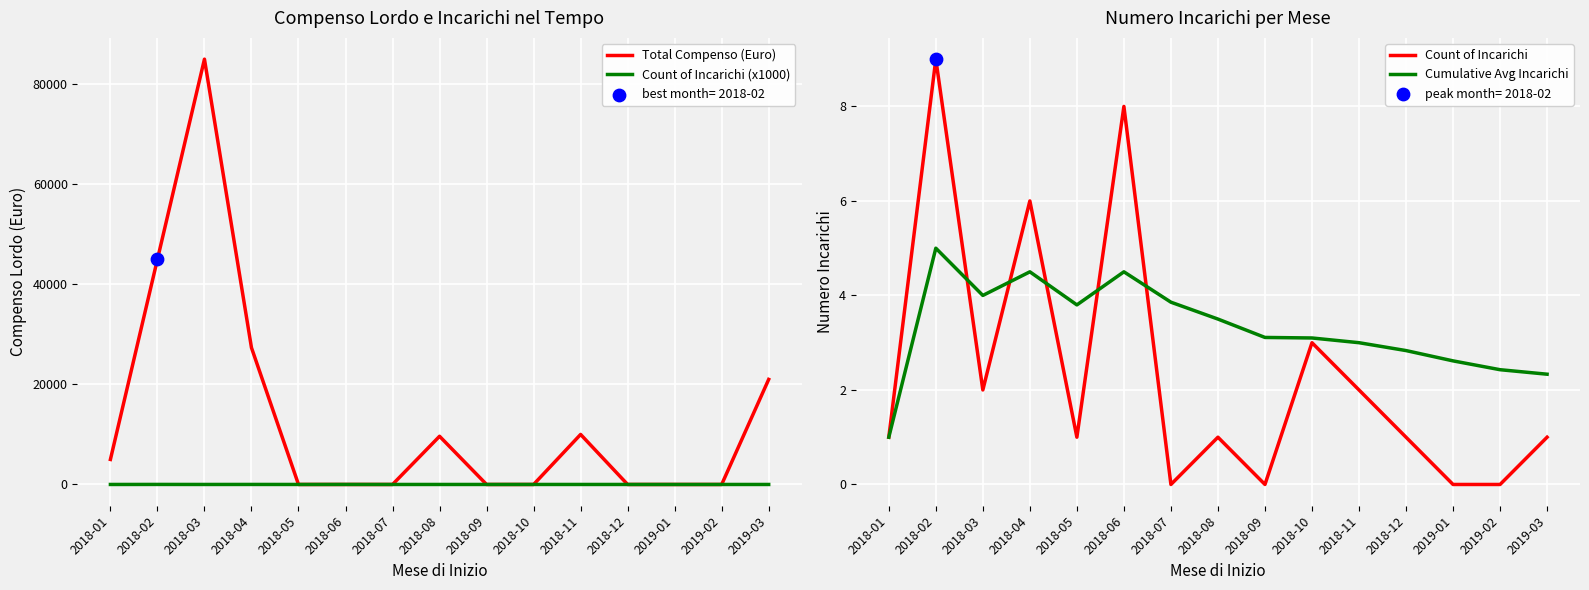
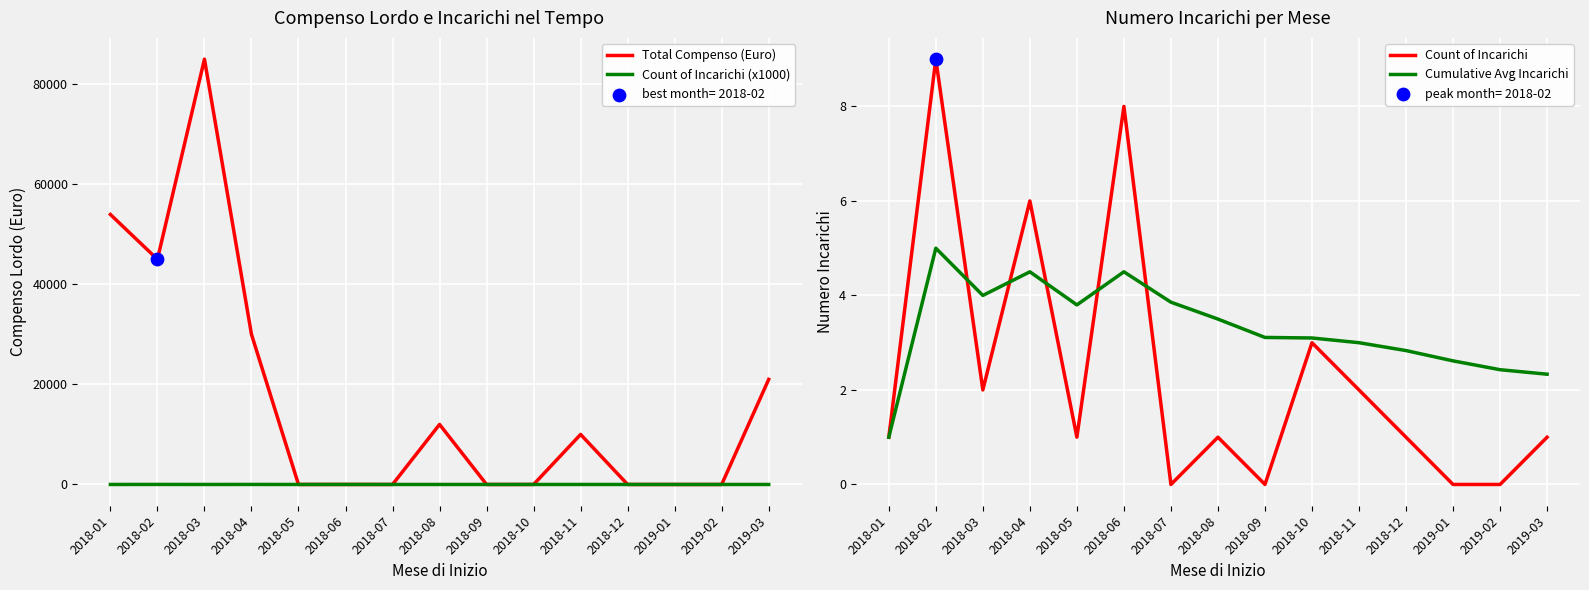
Compenso Lordo e Incarichi nel Tempo, Total Compenso (Euro), 2018-01: 5000 -> 54000
Compenso Lordo e Incarichi nel Tempo, Total Compenso (Euro), 2018-04: 27000 -> 30000
Compenso Lordo e Incarichi nel Tempo, Total Compenso (Euro), 2018-08: 10000 -> 12000
